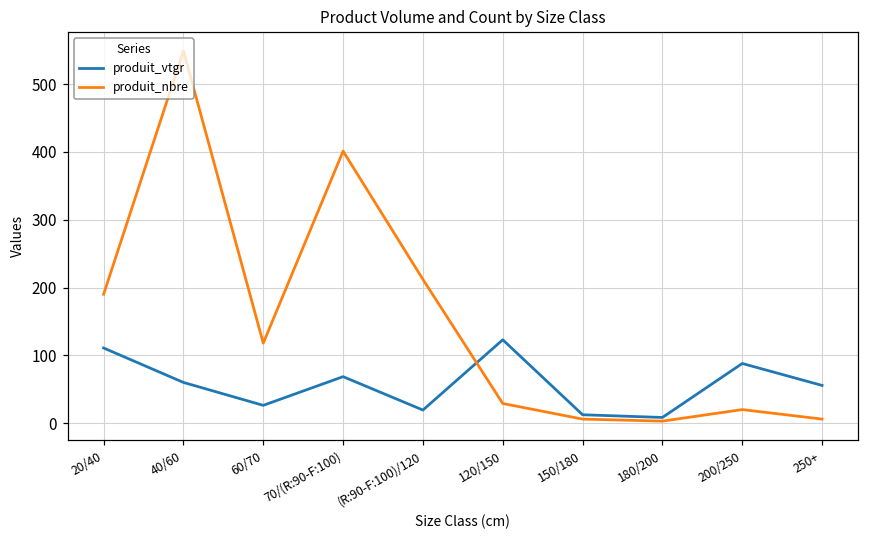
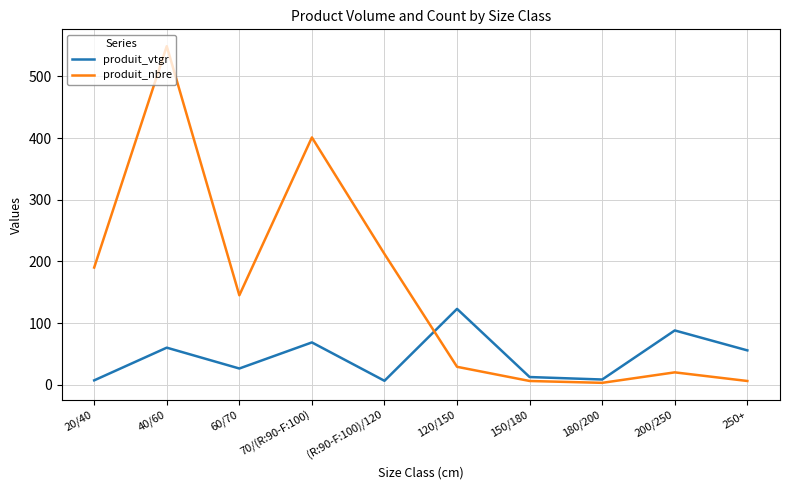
produit_vtgr, 20/40: 110 -> 10
produit_nbre, 60/70: 120 -> 150
produit_vtgr, (R:90-F:100)/120: 20 -> 10
